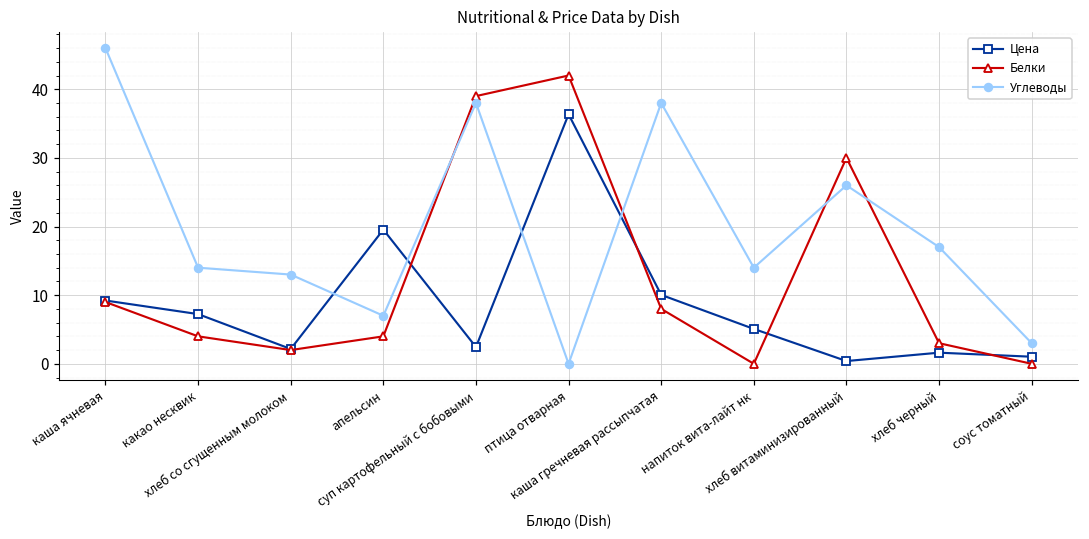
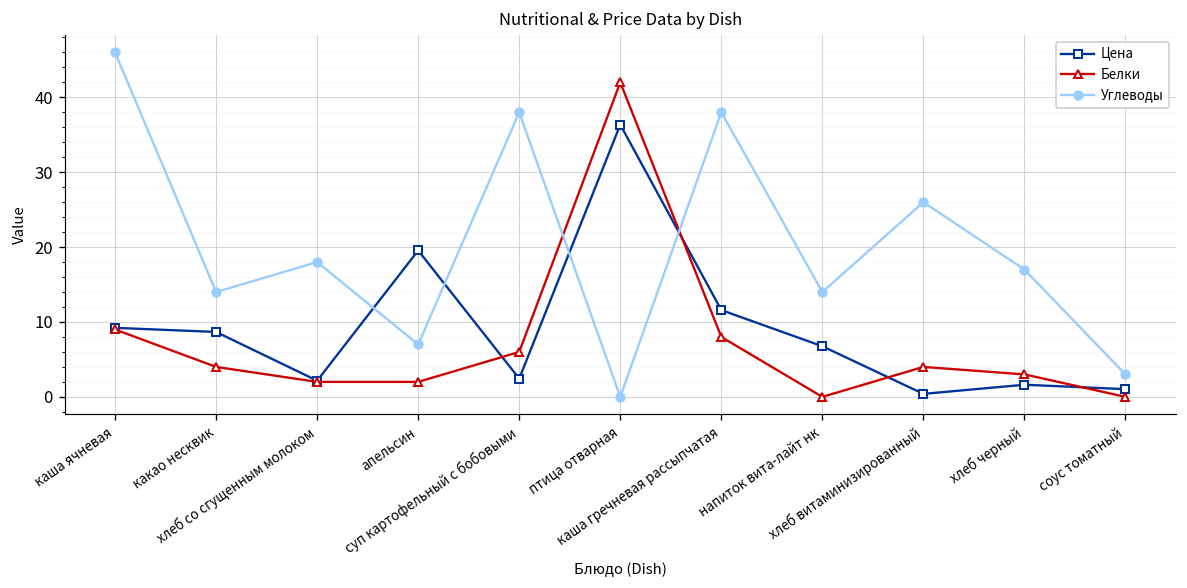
Цена, какао несквик: 7 -> 9
Углеводы, хлеб со сгущенным молоком: 13 -> 18
Белки, апельсин: 4 -> 2
Белки, суп картофельный с бобовыми: 39 -> 6
Цена, каша гречневая рассыпчатая: 10 -> 12
Цена, напиток вита-лайт нк: 5 -> 7
Белки, хлеб витаминизированный: 30 -> 4
